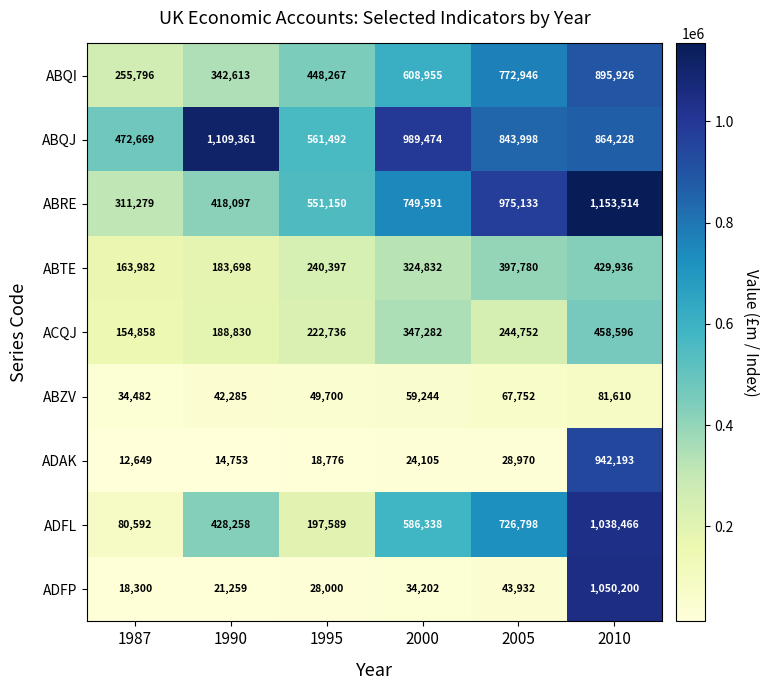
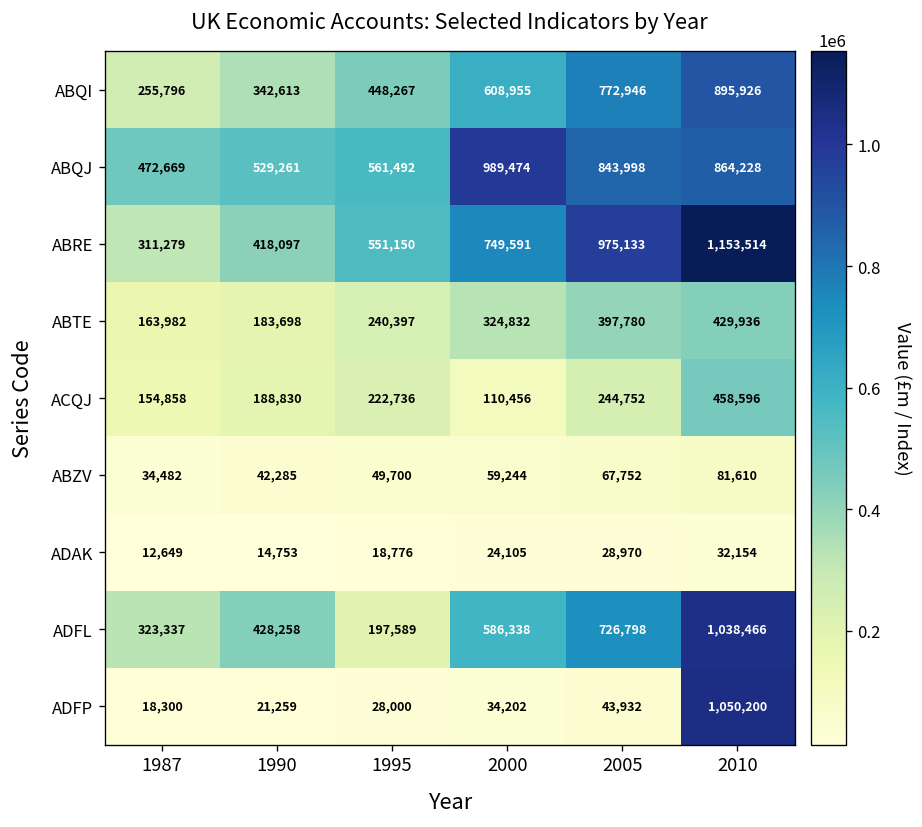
ABQJ, 1990: 1,109,361 -> 529,261
ACQJ, 2000: 347,282 -> 110,456
ADAK, 2010: 942,193 -> 32,154
ADFL, 1987: 80,592 -> 323,337
